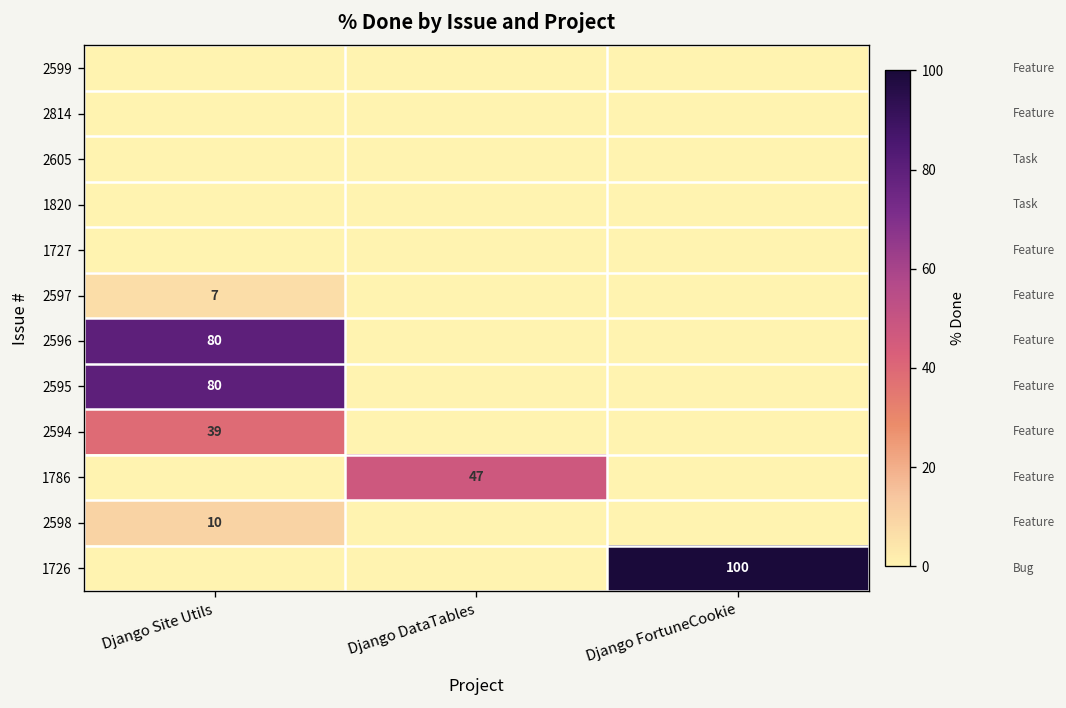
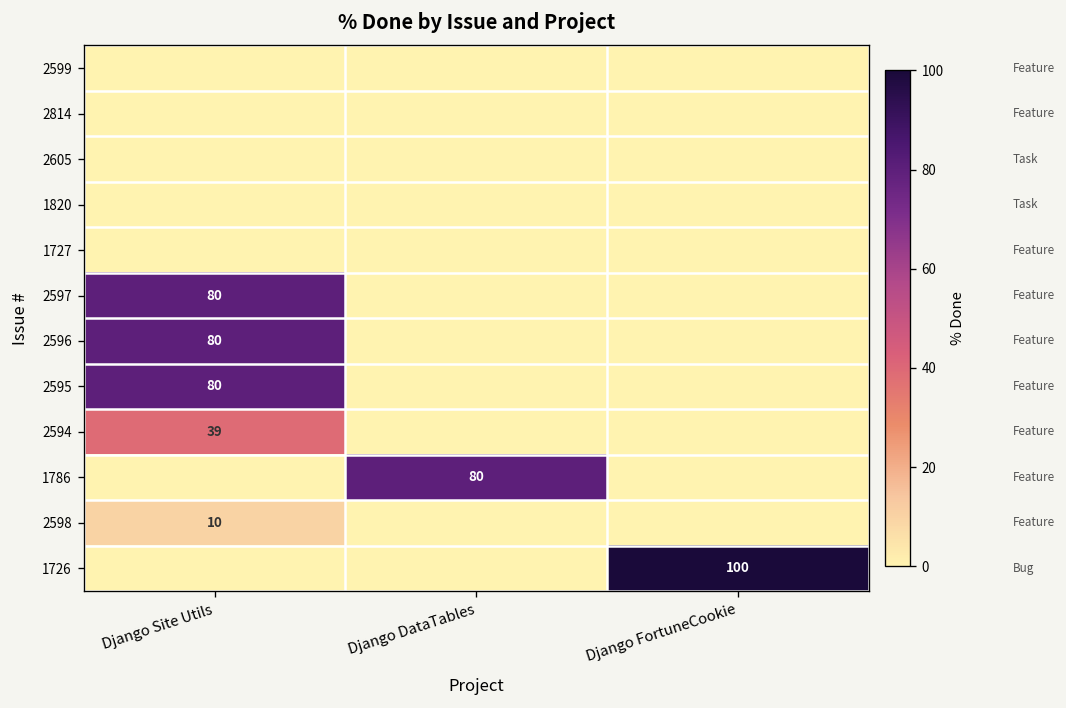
2597, Django Site Utils: 7 -> 80
1786, Django DataTables: 47 -> 80
